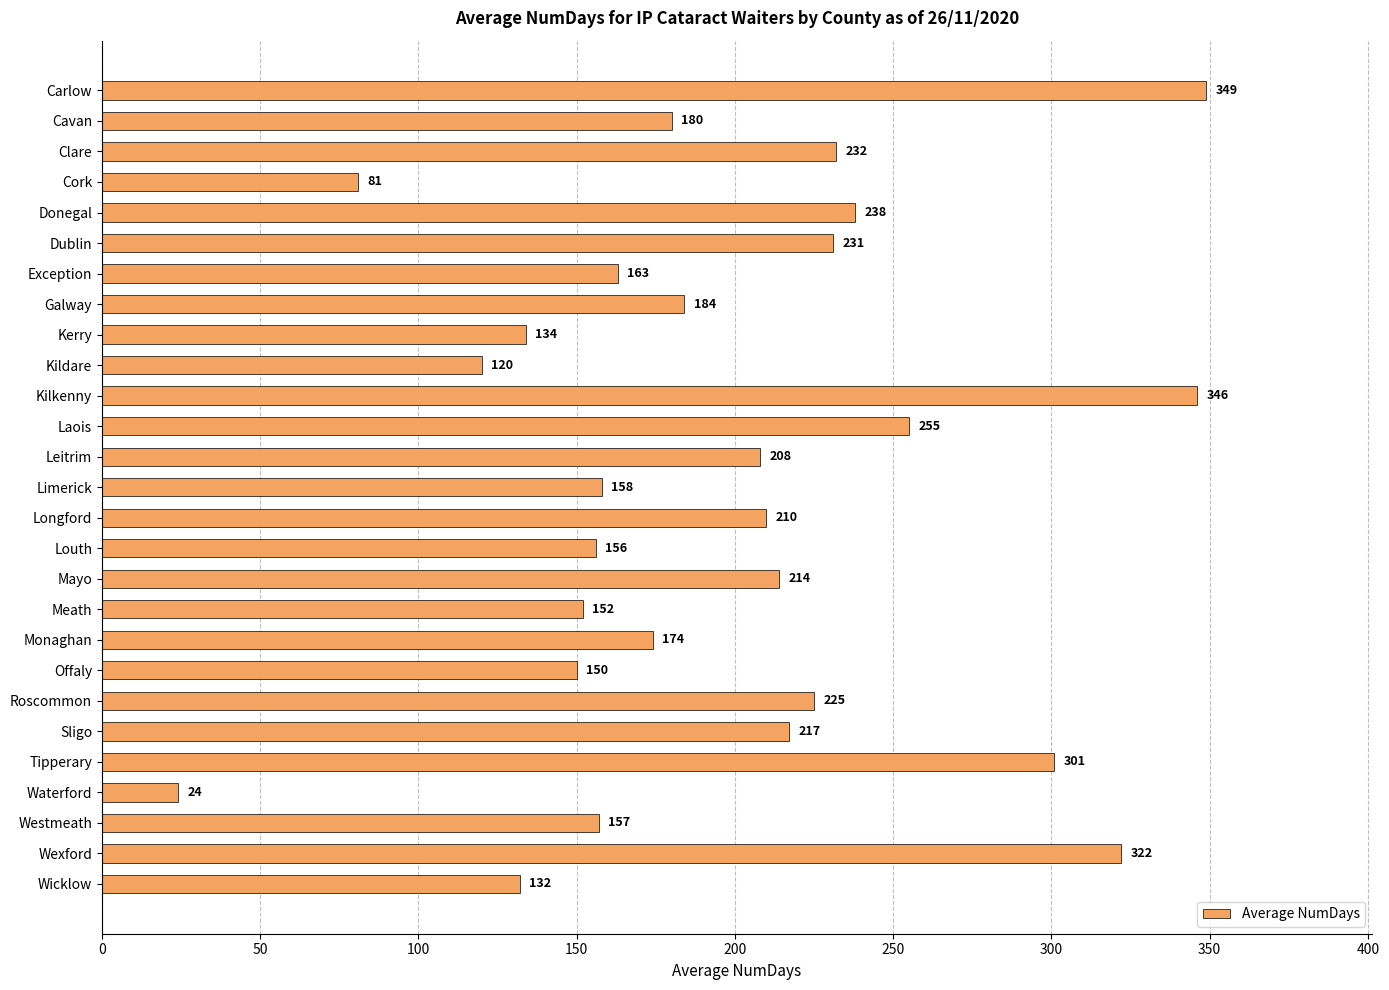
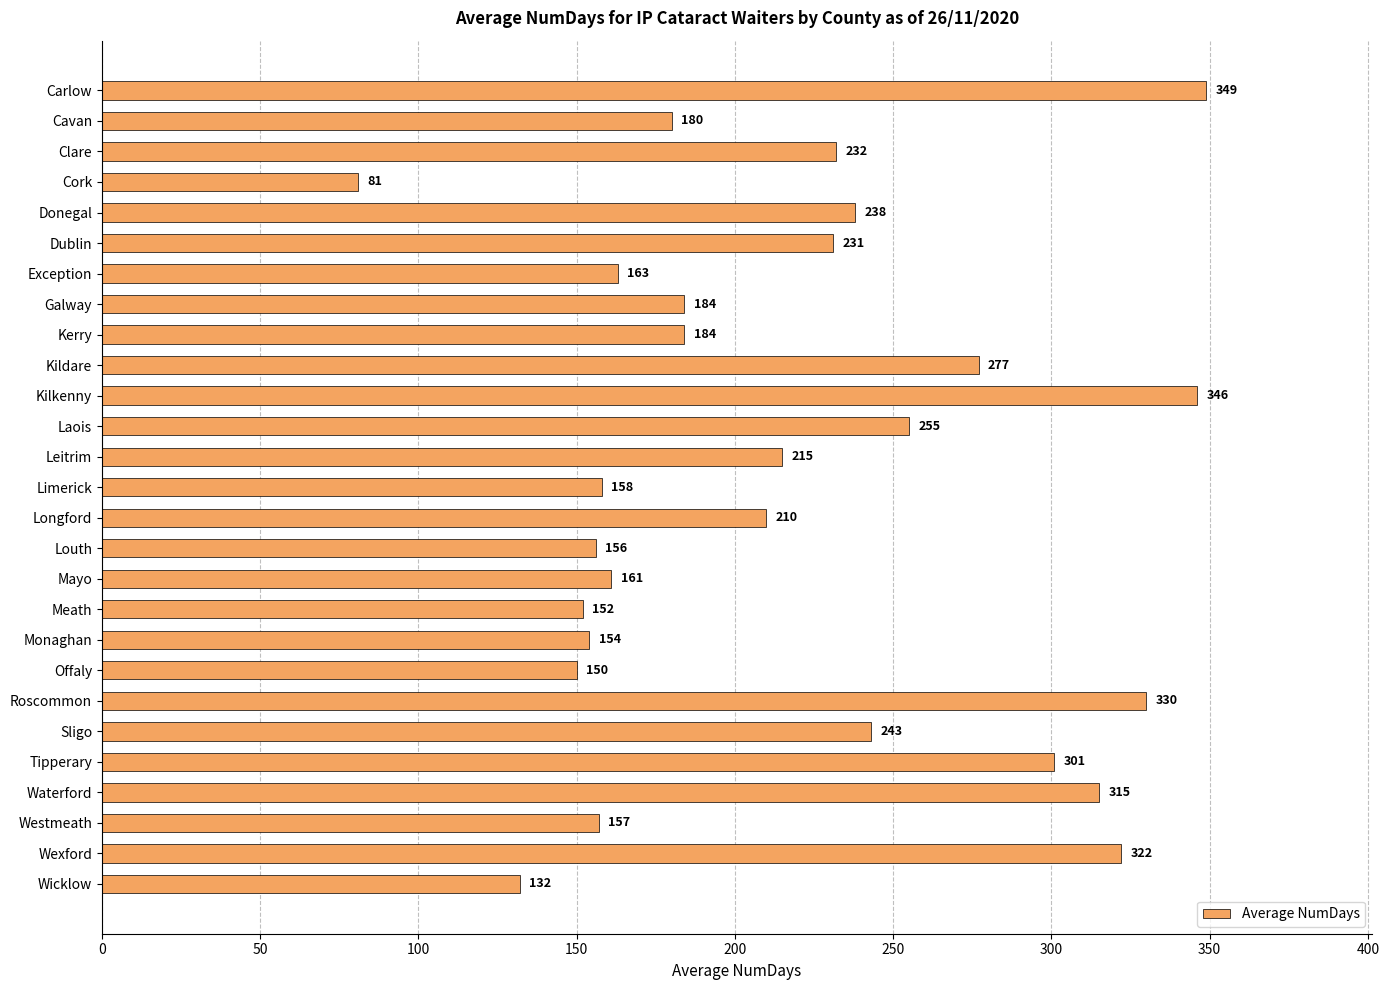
Kerry: 134 -> 184
Kildare: 120 -> 277
Leitrim: 208 -> 215
Mayo: 214 -> 161
Monaghan: 174 -> 154
Roscommon: 225 -> 330
Sligo: 217 -> 243
Waterford: 24 -> 315
